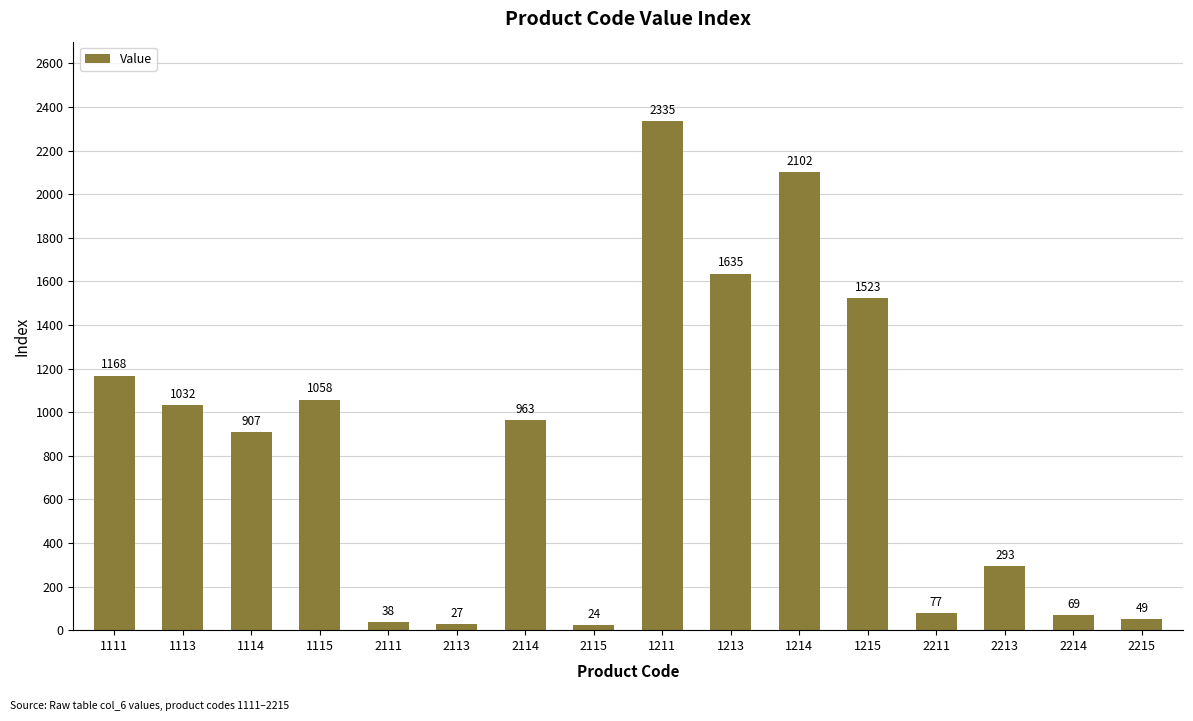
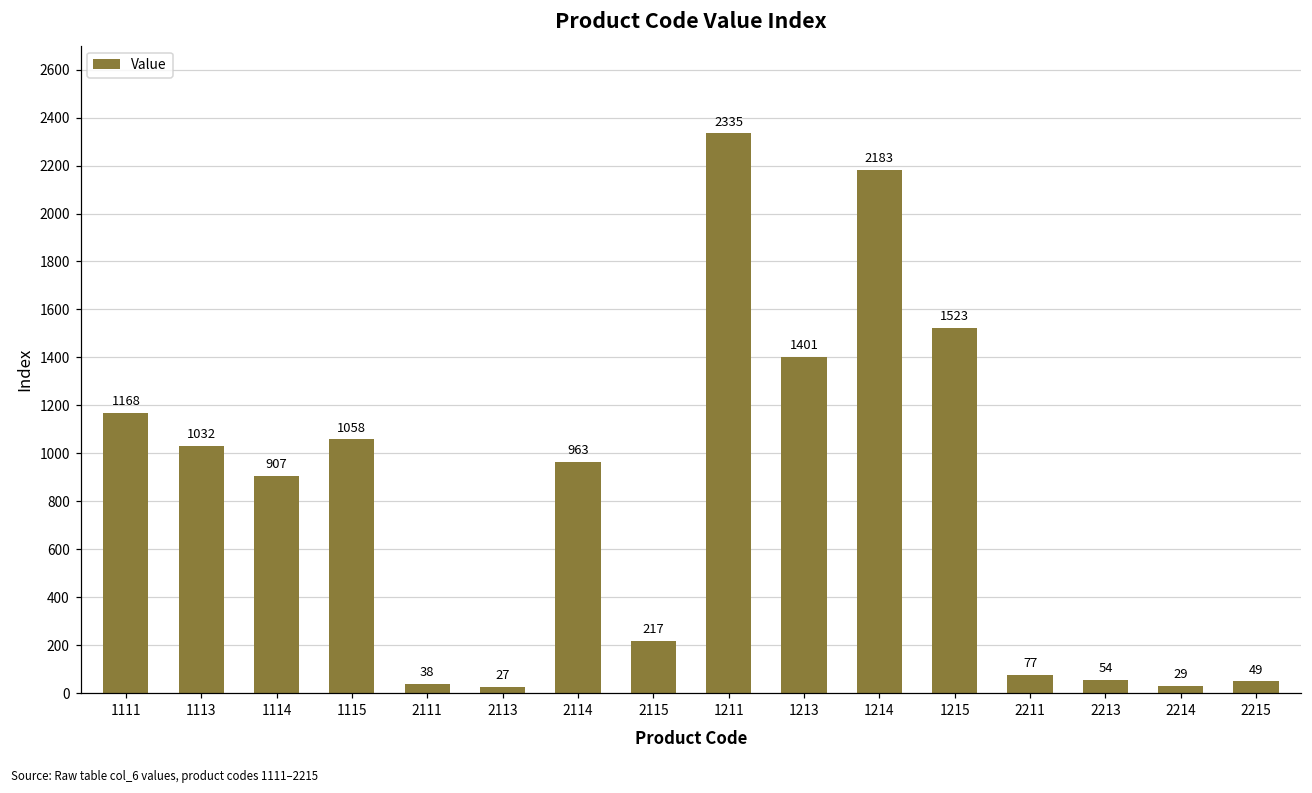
2115: 24 -> 217
1213: 1635 -> 1401
1214: 2102 -> 2183
2213: 293 -> 54
2214: 69 -> 29
